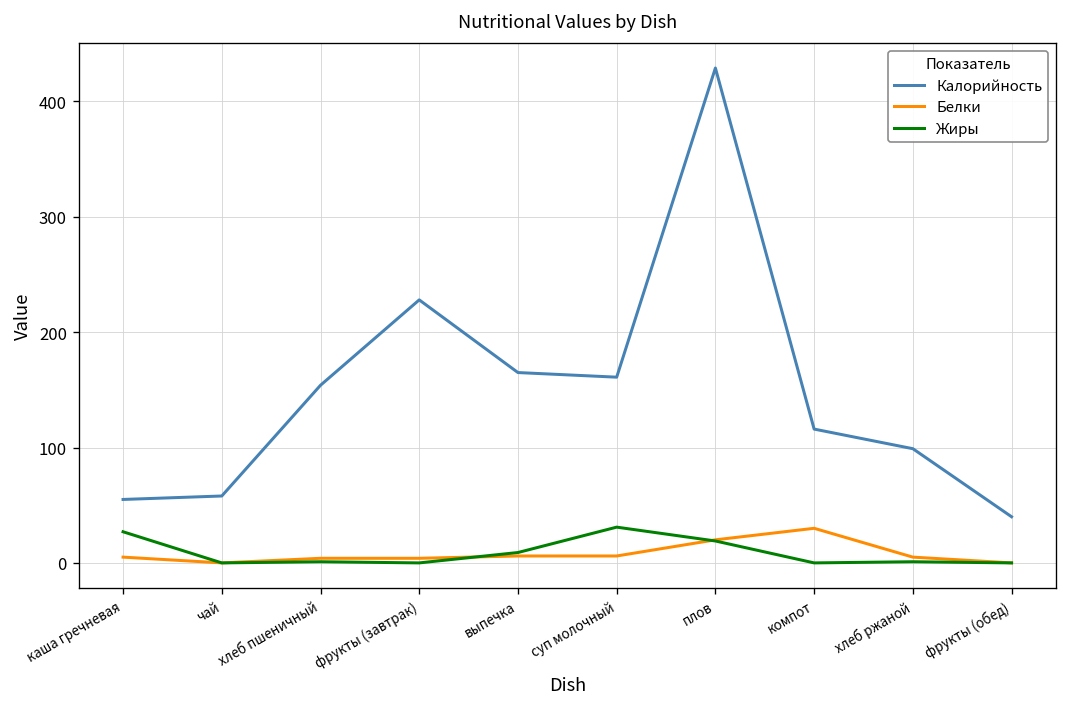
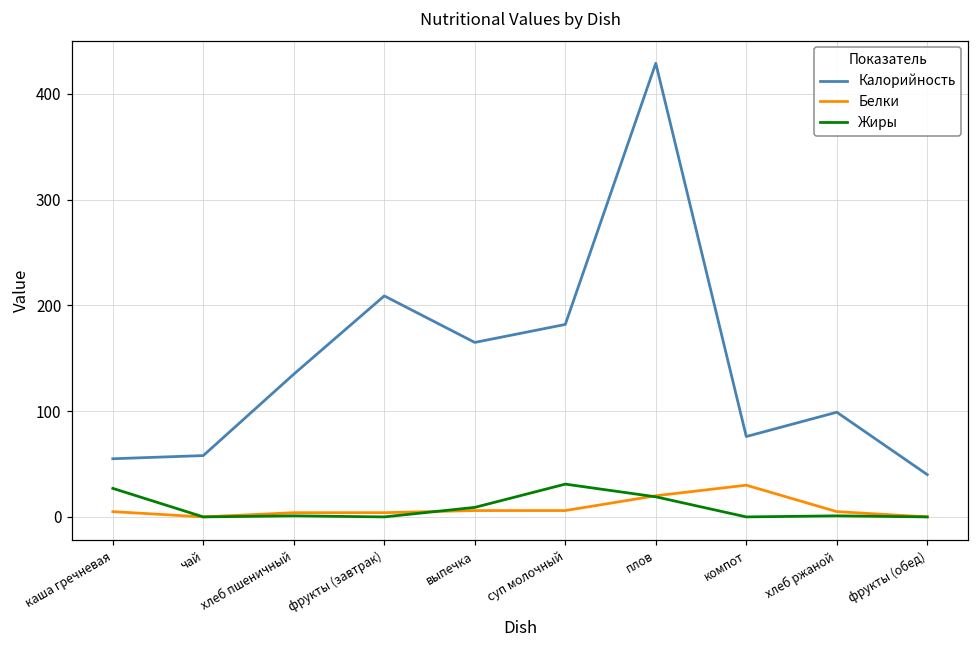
Калорийность, хлеб пшеничный: 150 -> 140
Калорийность, фрукты (завтрак): 230 -> 210
Калорийность, суп молочный: 160 -> 180
Калорийность, компот: 120 -> 80
